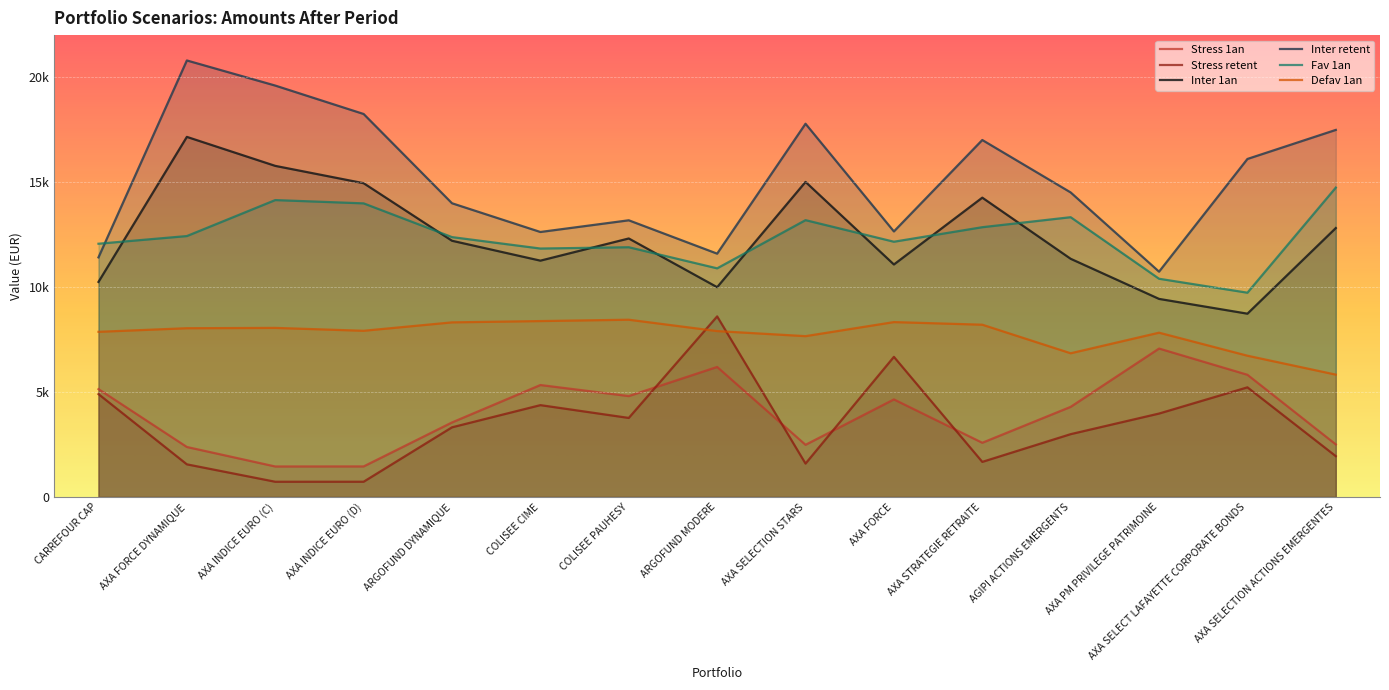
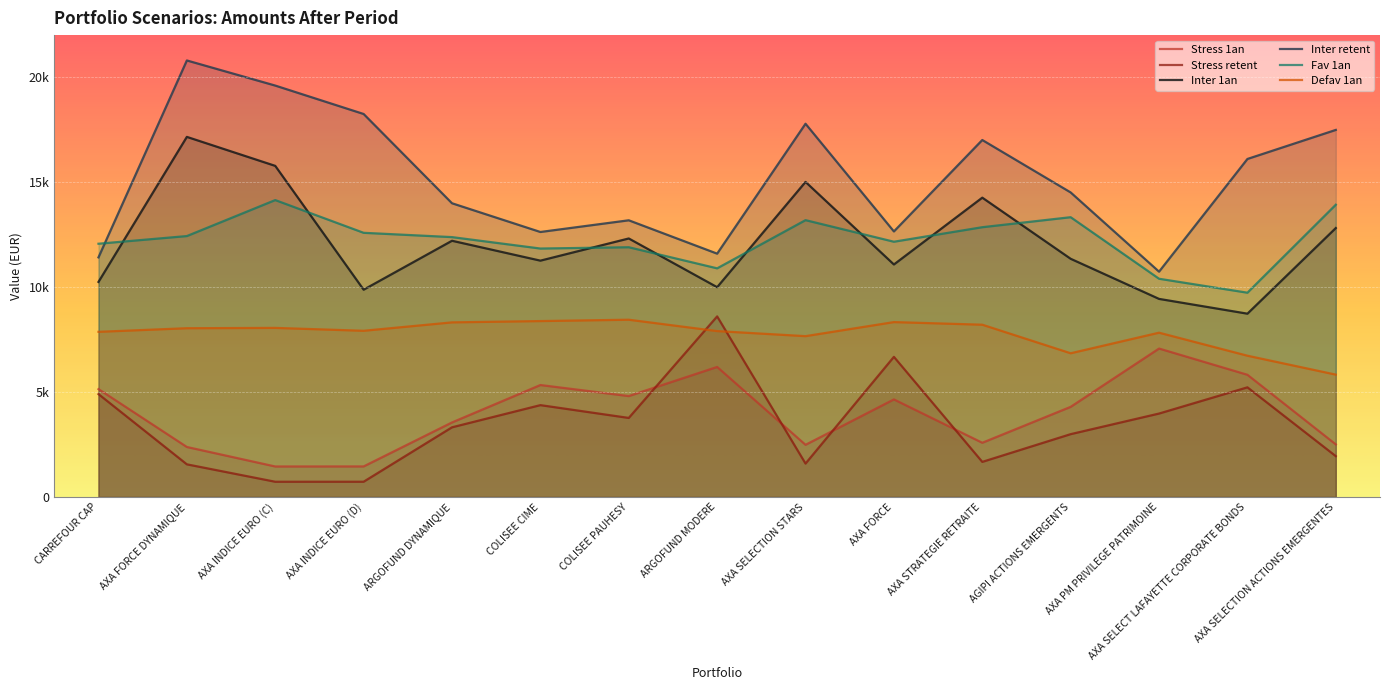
Inter 1an, AXA INDICE EURO (D): 14900 -> 9900
Fav 1an, AXA INDICE EURO (D): 14000 -> 12600
Fav 1an, AXA SELECTION ACTIONS EMERGENTES: 14700 -> 13900
